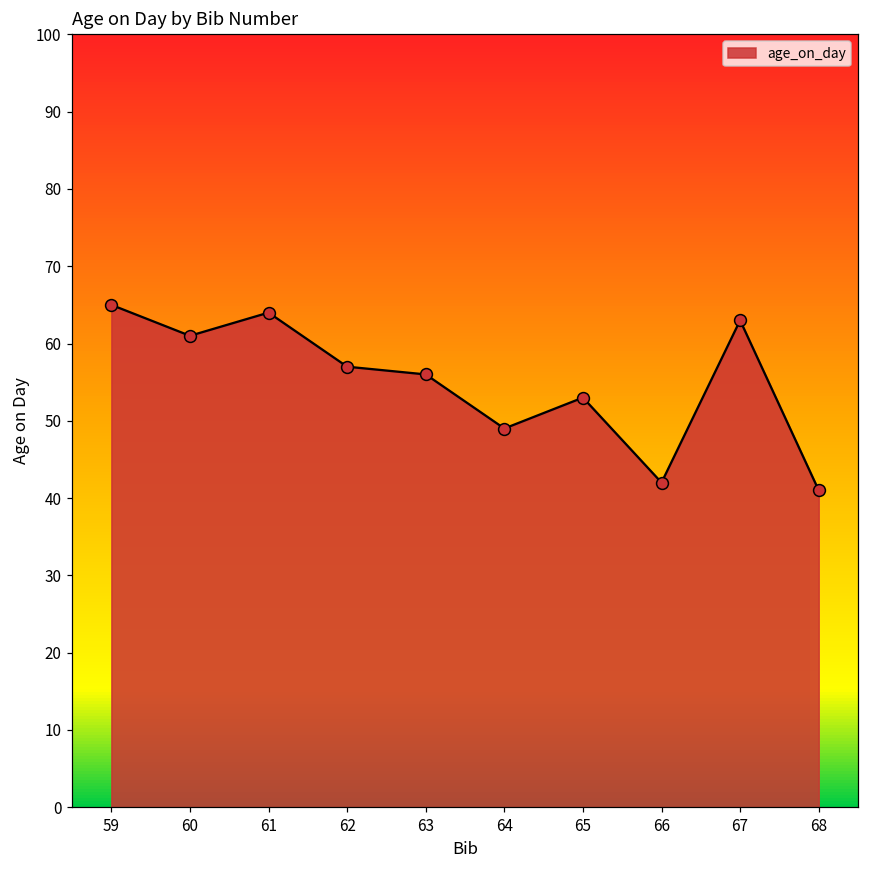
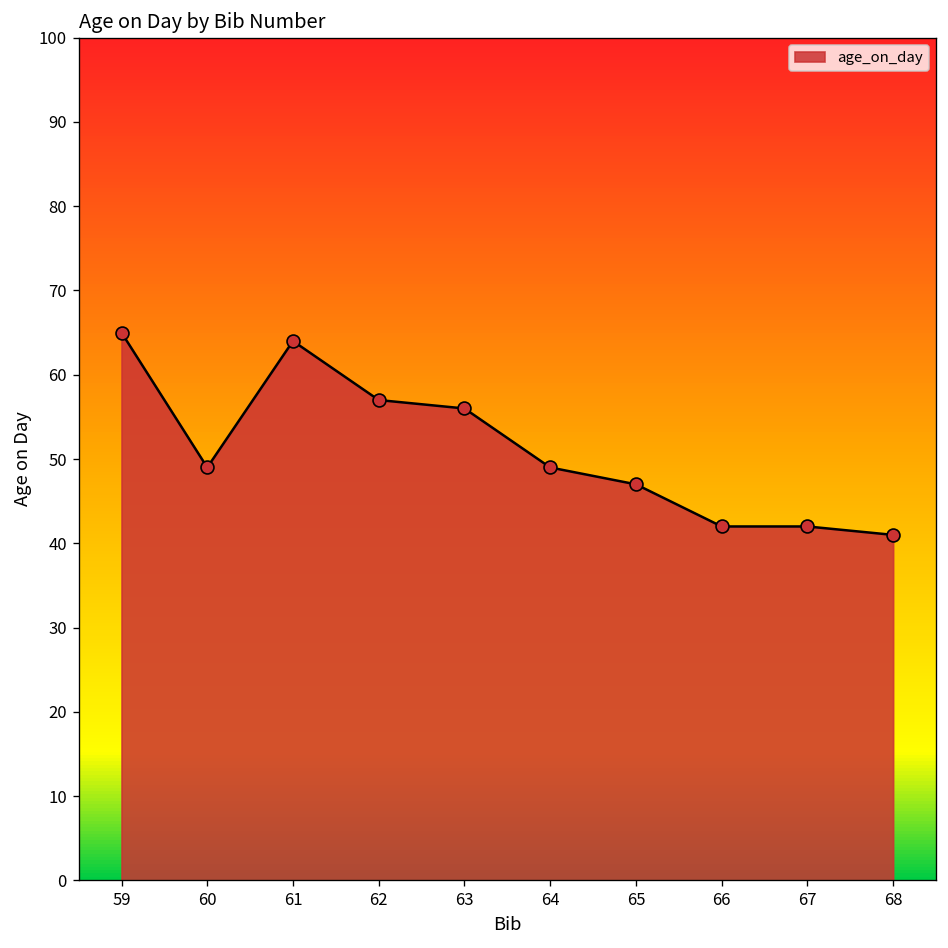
60: 61 -> 49
65: 53 -> 47
67: 63 -> 42
